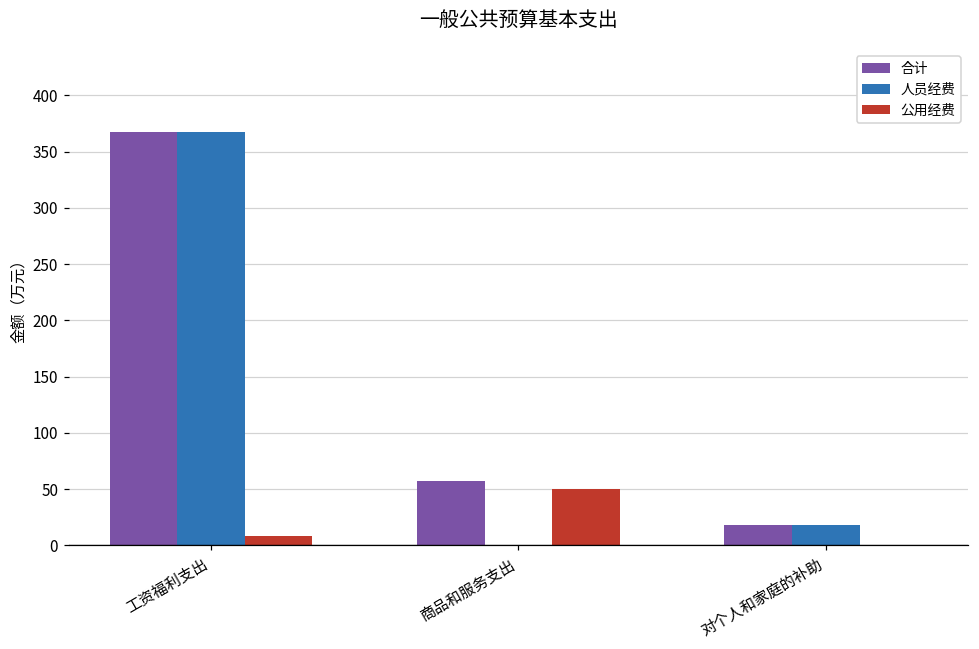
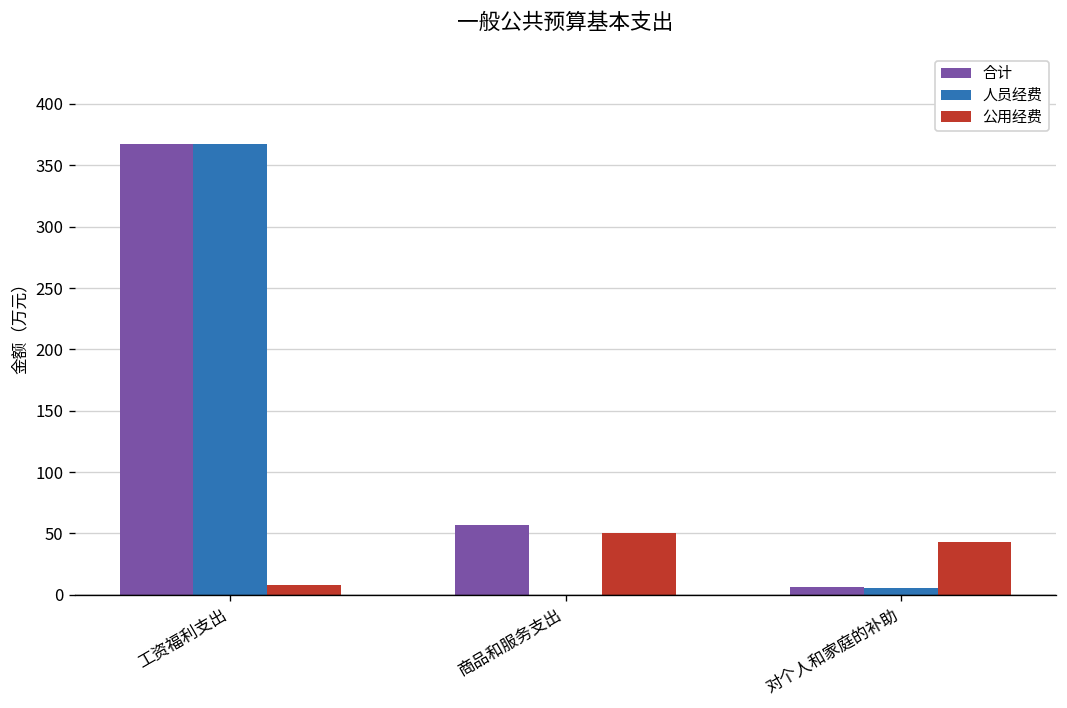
合计, 对个人和家庭的补助: 18 -> 7
人员经费, 对个人和家庭的补助: 18 -> 6
公用经费, 对个人和家庭的补助: 0 -> 43
